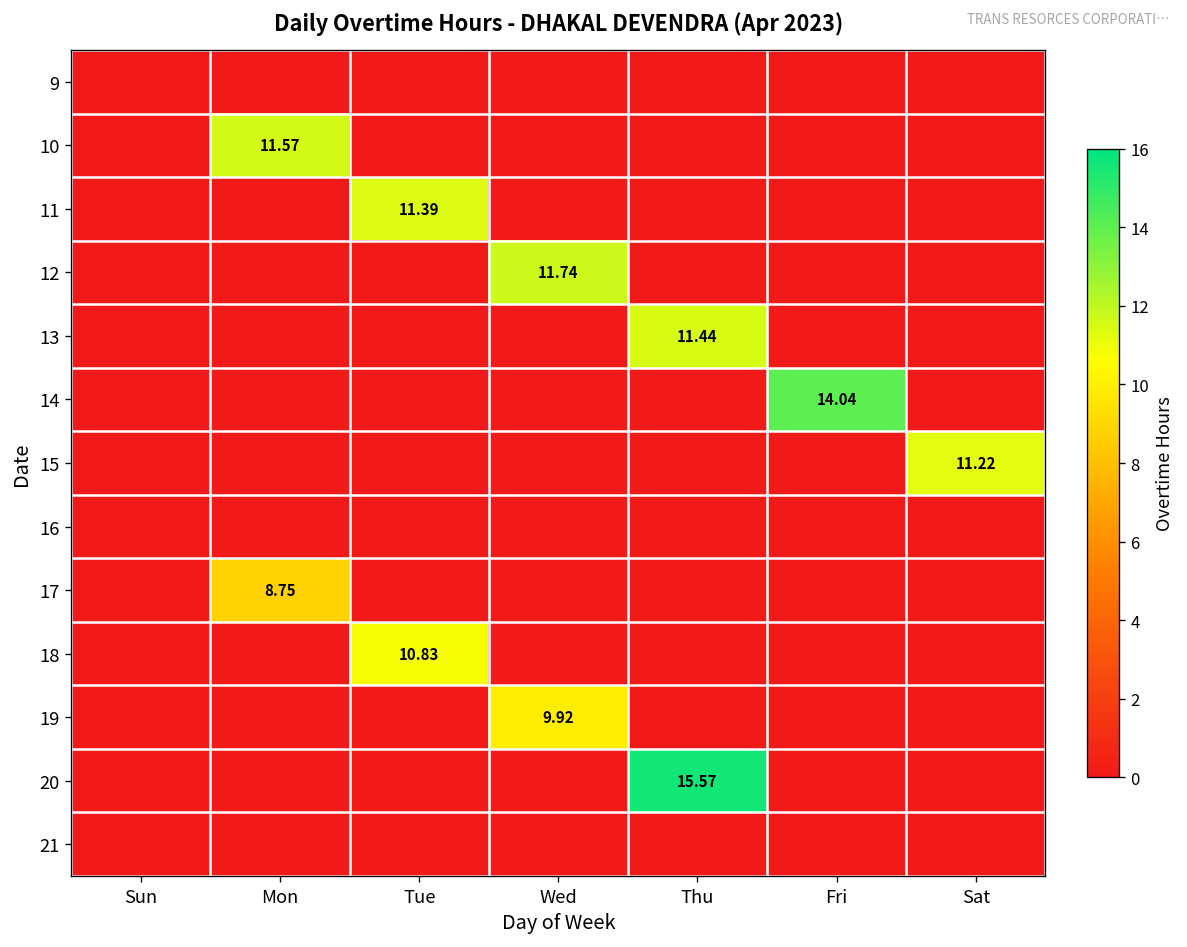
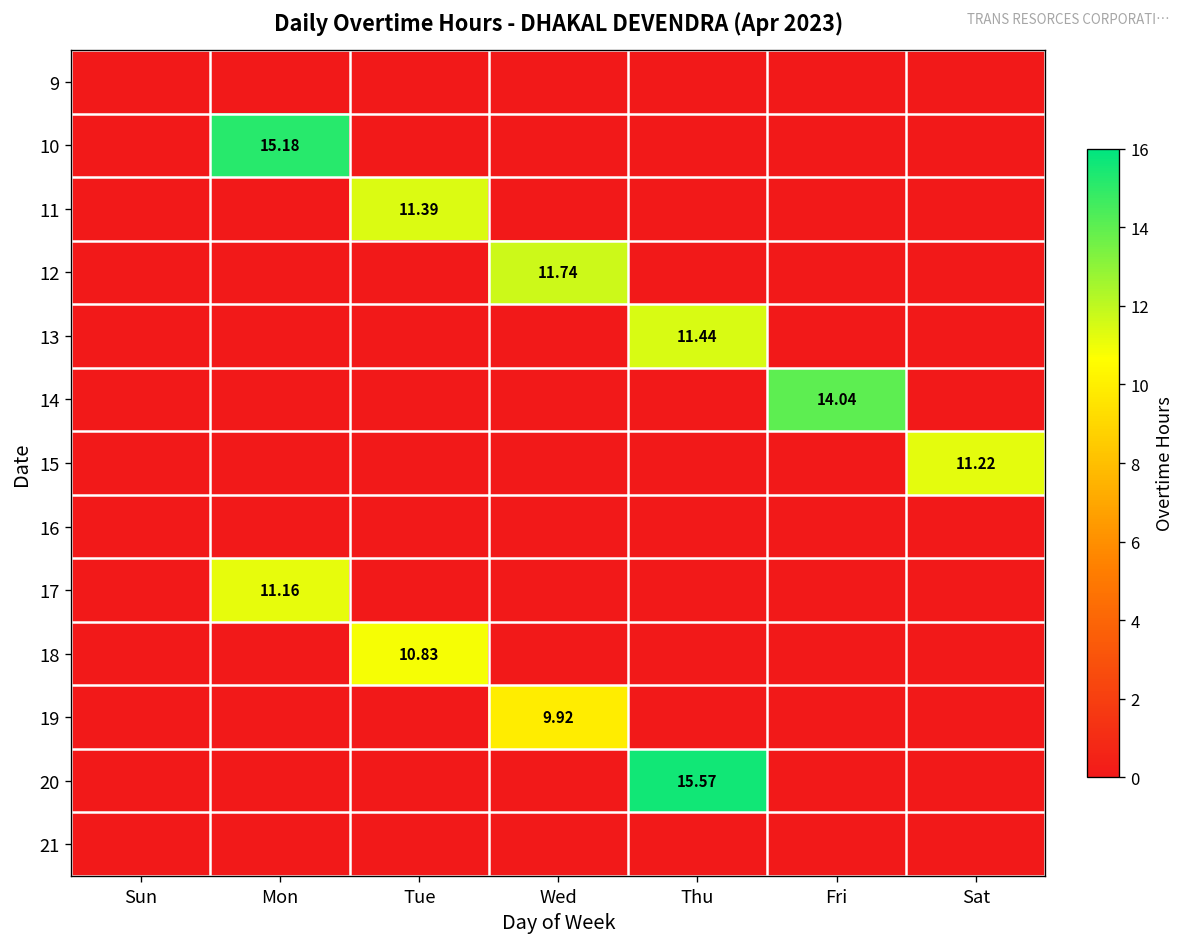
10, Mon: 11.57 -> 15.18
17, Mon: 8.75 -> 11.16
